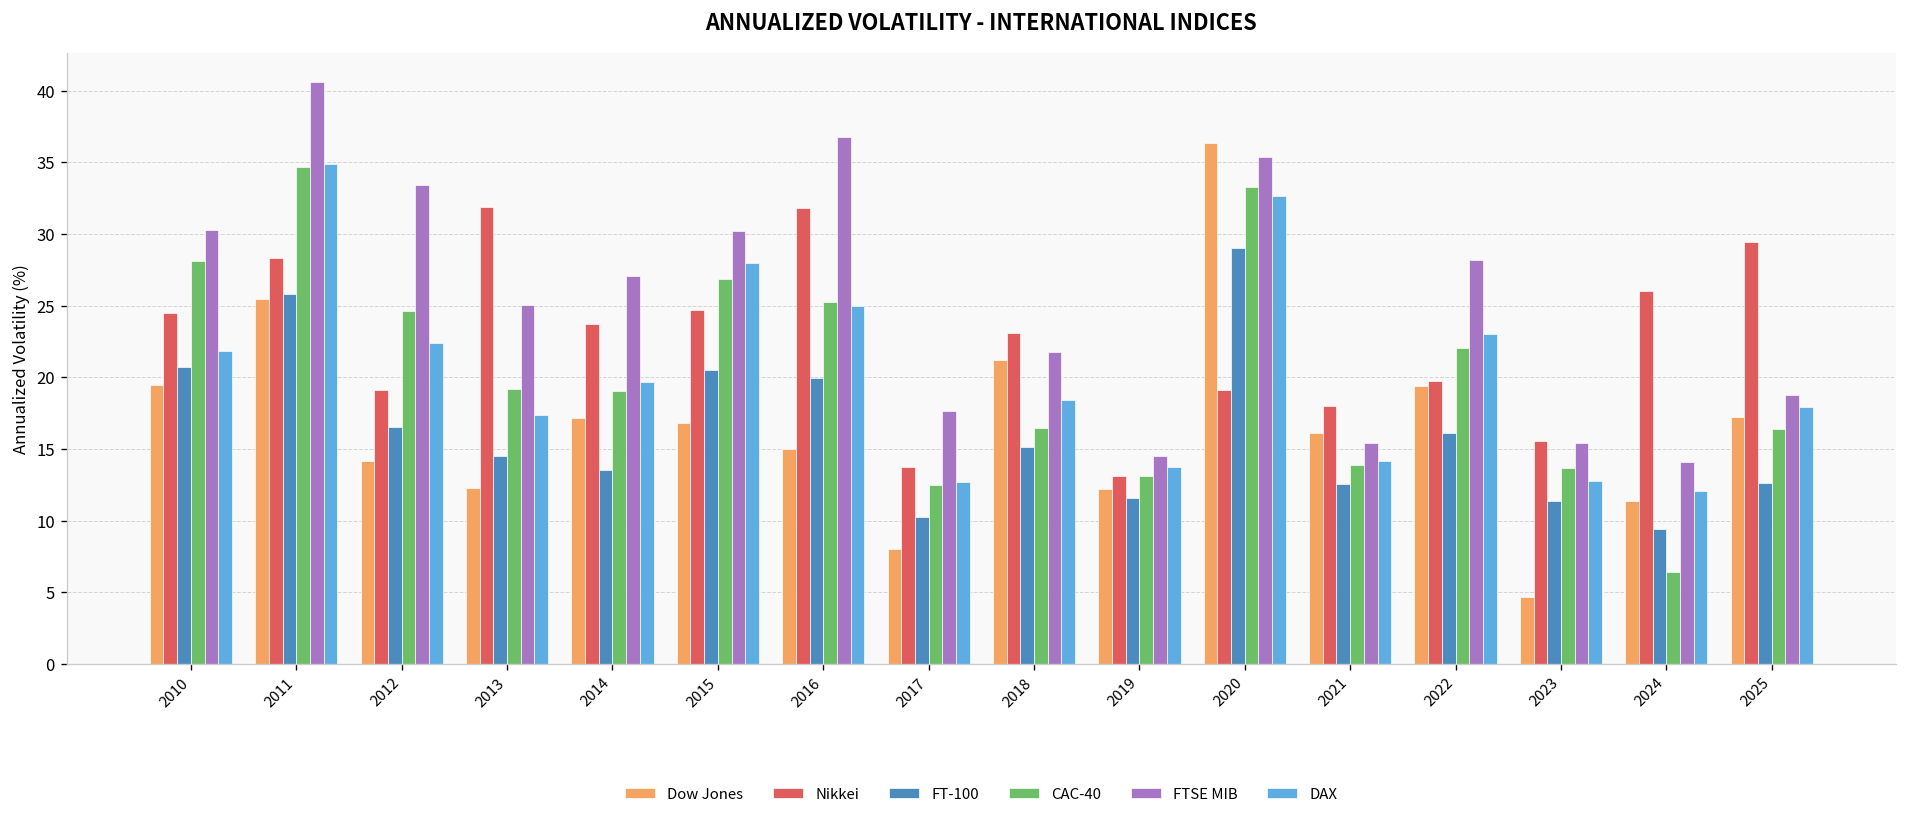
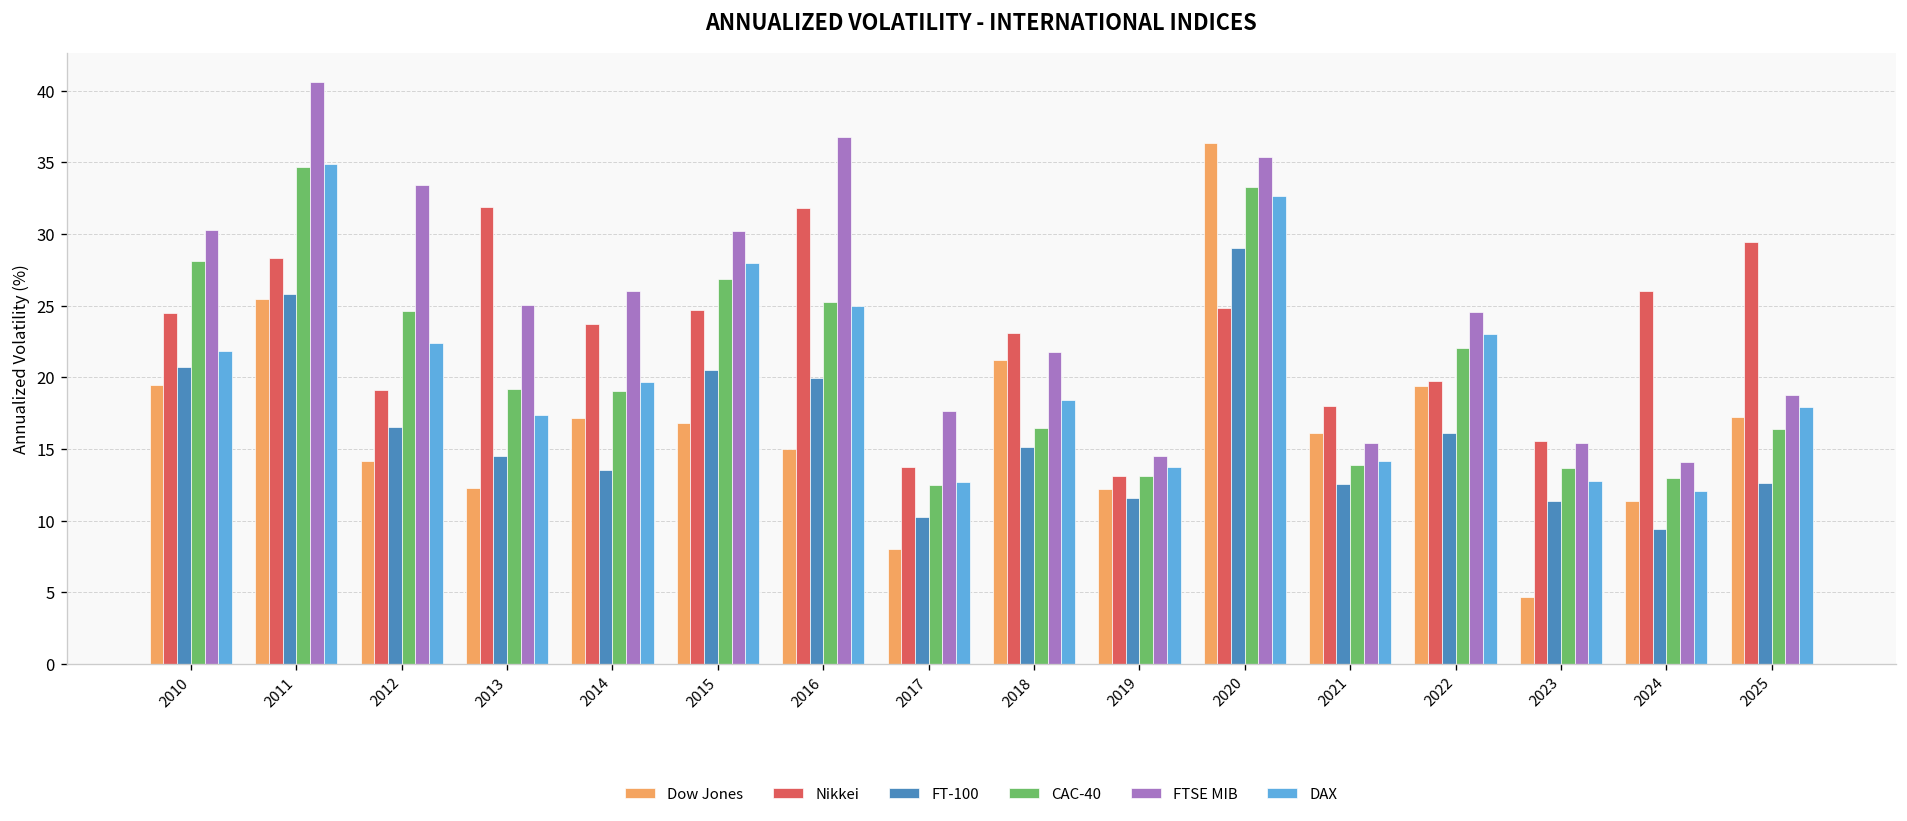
FTSE MIB, 2014: 27.0 -> 26.0
Nikkei, 2020: 19.1 -> 24.9
FTSE MIB, 2022: 28.2 -> 24.5
CAC-40, 2024: 6.4 -> 13.0
